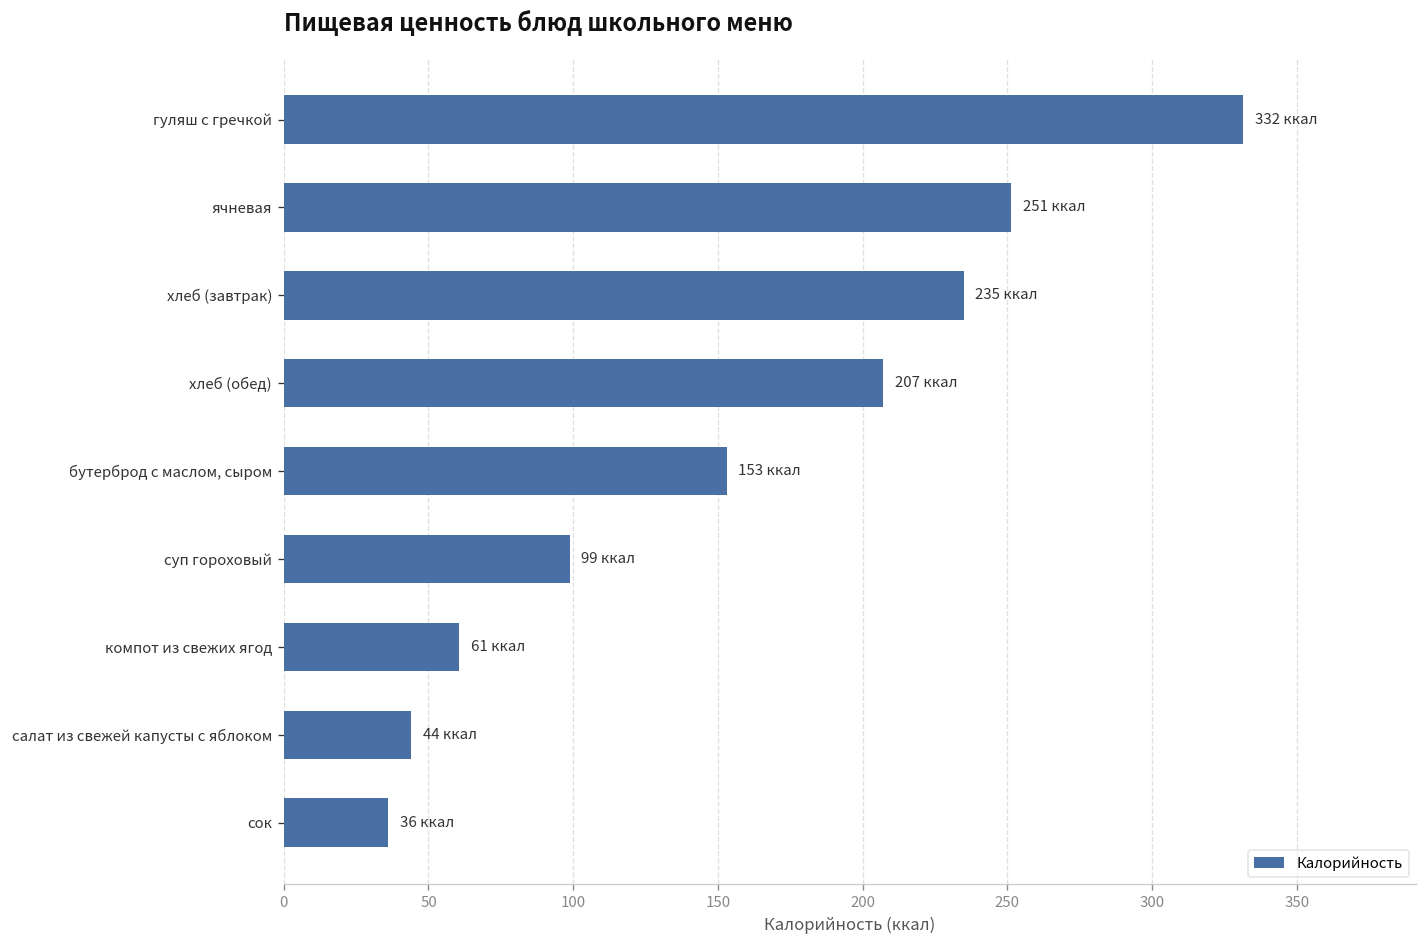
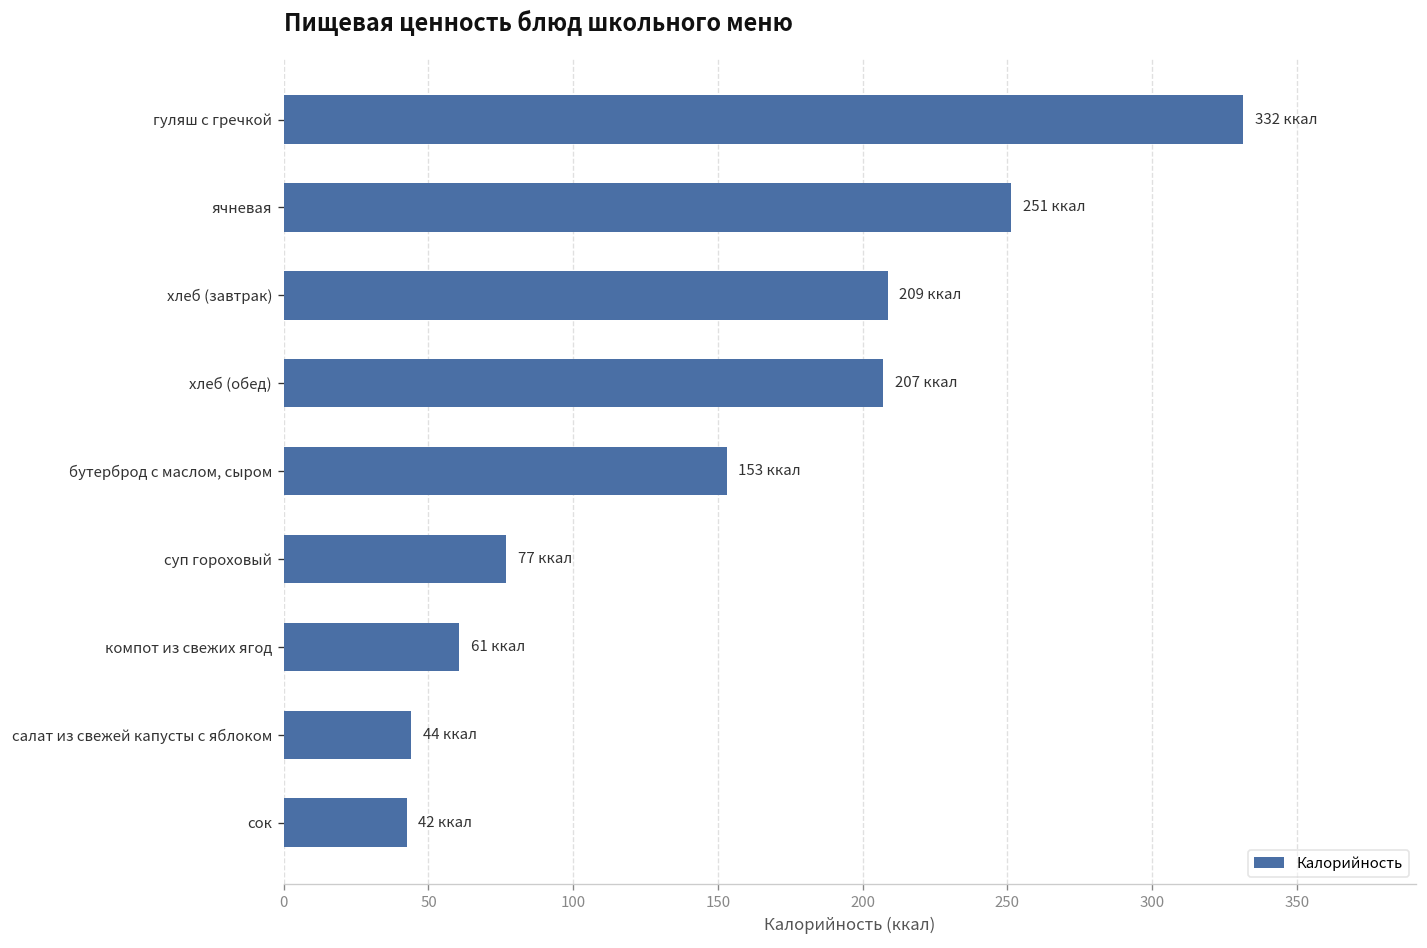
хлеб (завтрак): 235 -> 209
суп гороховый: 99 -> 77
сок: 36 -> 42
